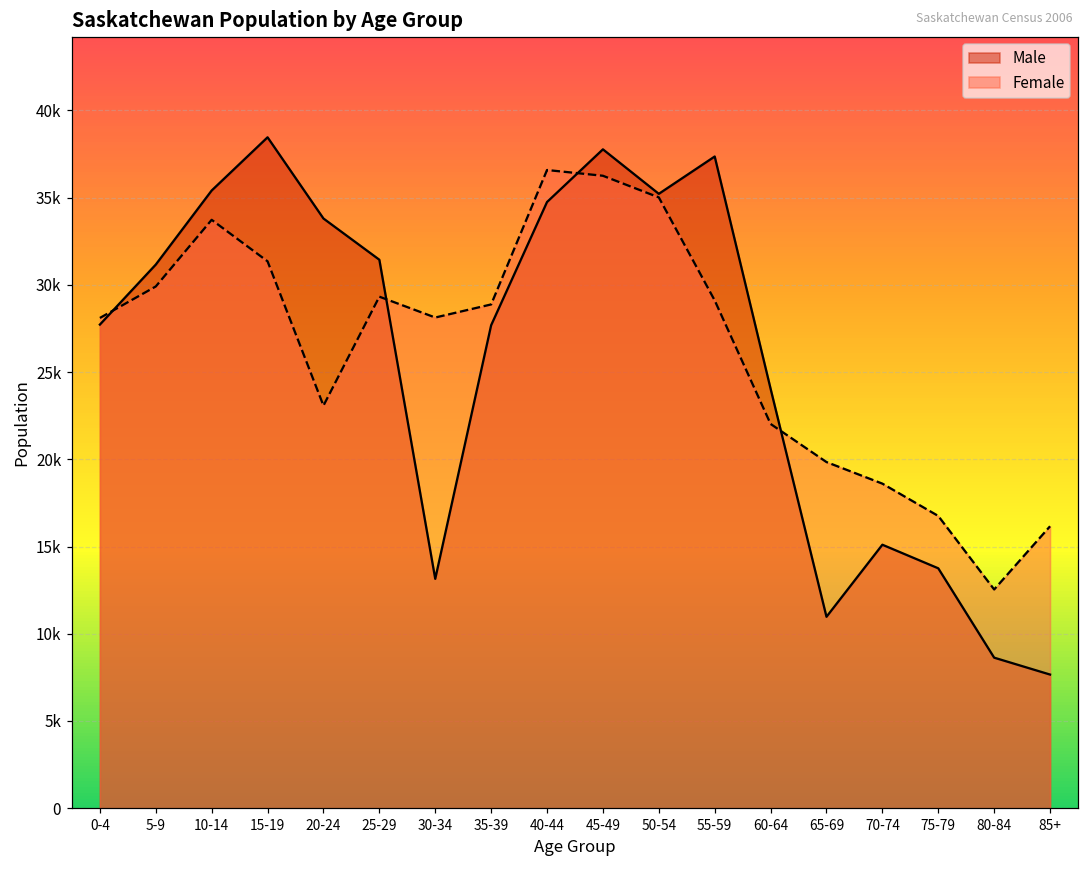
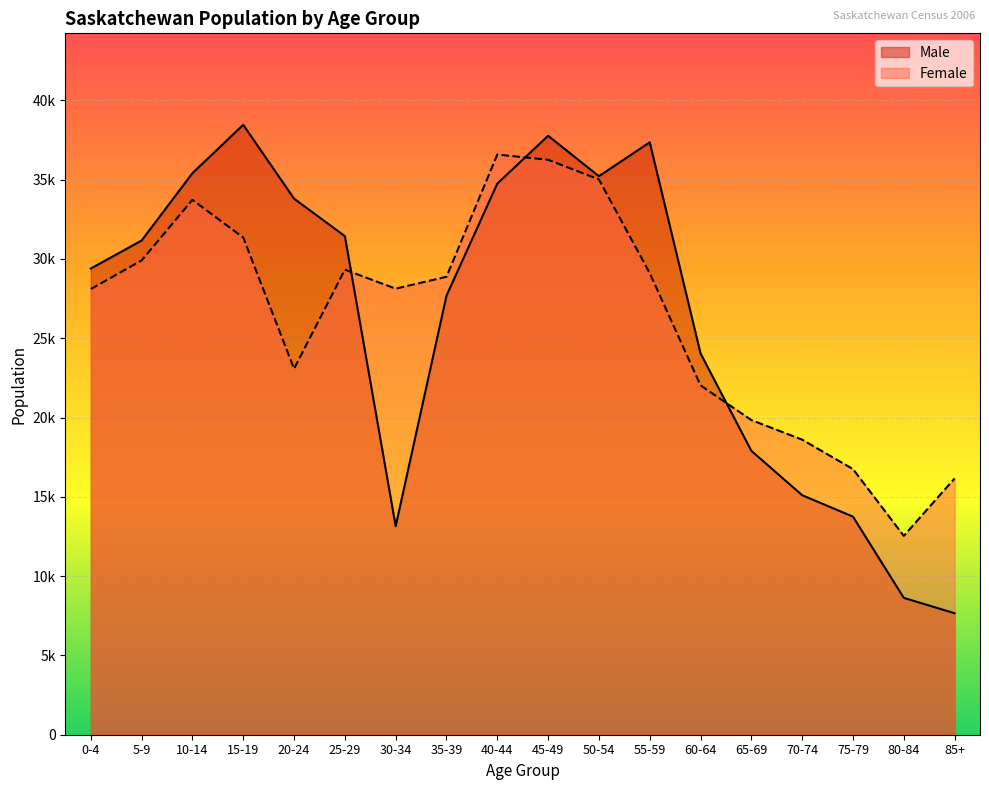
Male, 0-4: 27700 -> 29400
Male, 65-69: 11000 -> 17900
